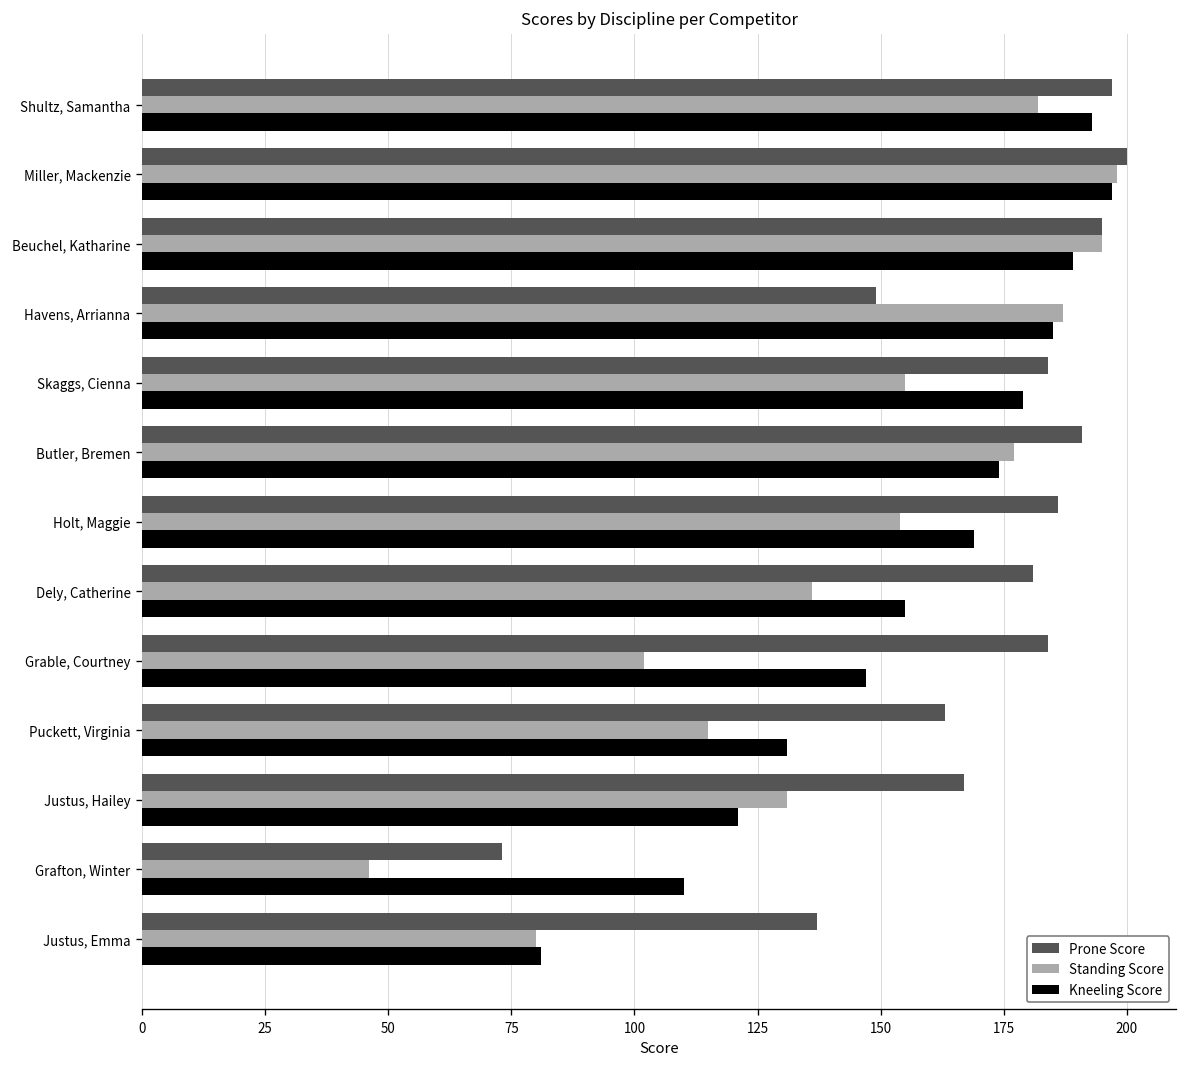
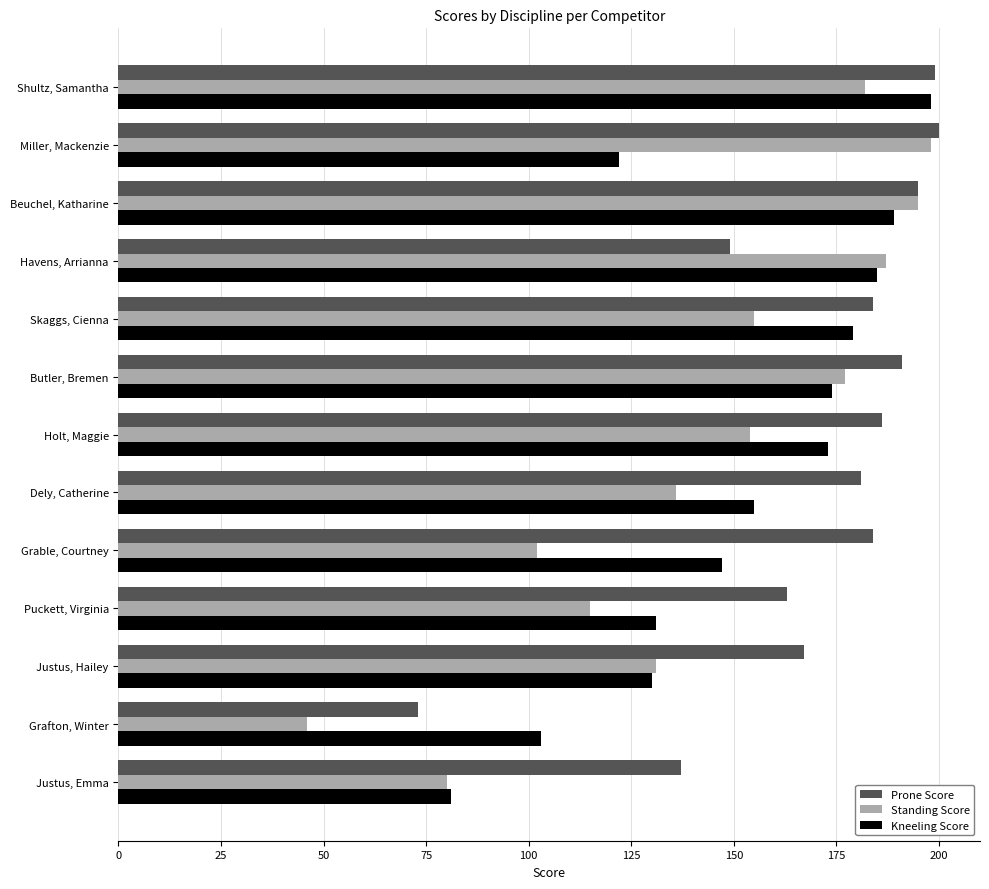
Prone Score, Shultz, Samantha: 197 -> 199
Kneeling Score, Shultz, Samantha: 193 -> 198
Kneeling Score, Miller, Mackenzie: 197 -> 122
Kneeling Score, Holt, Maggie: 169 -> 173
Kneeling Score, Justus, Hailey: 121 -> 130
Kneeling Score, Grafton, Winter: 110 -> 103
